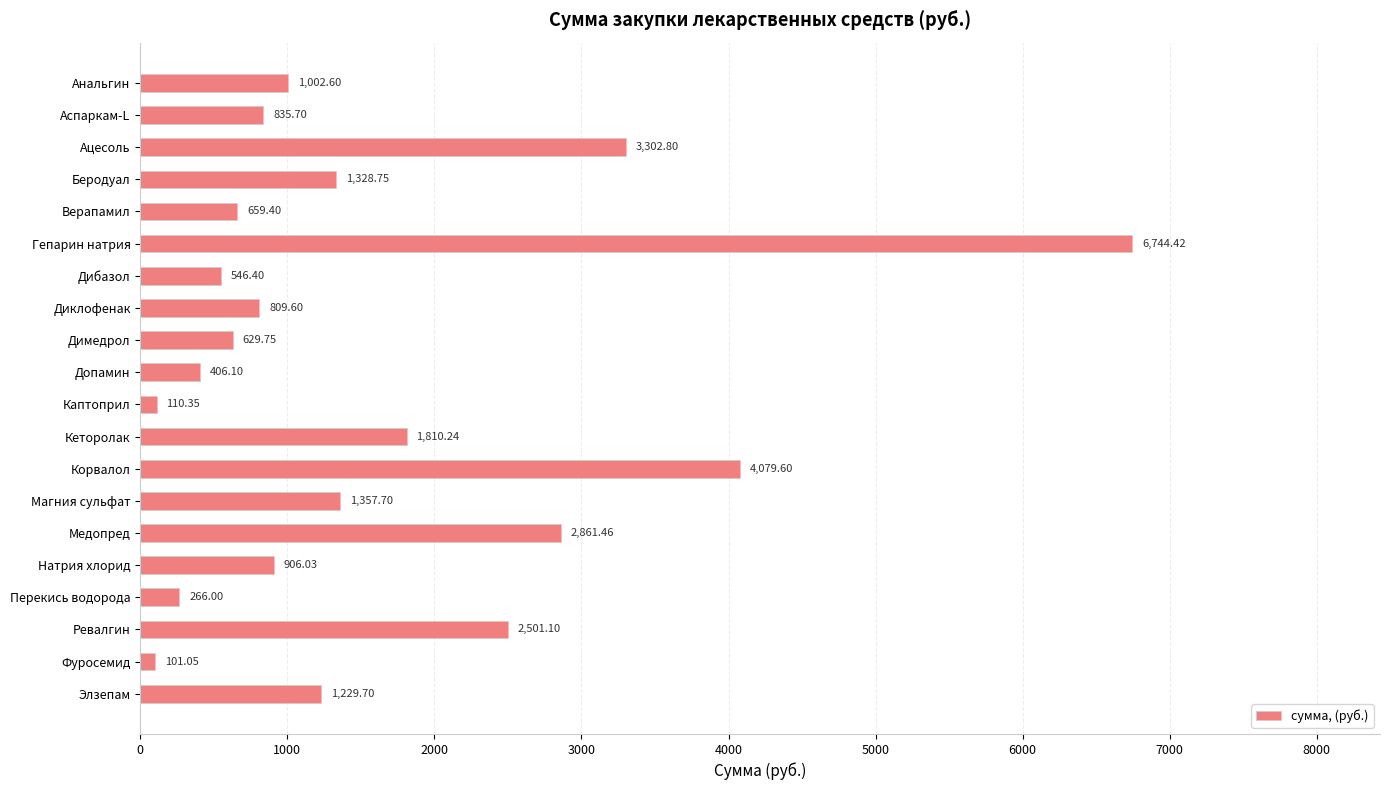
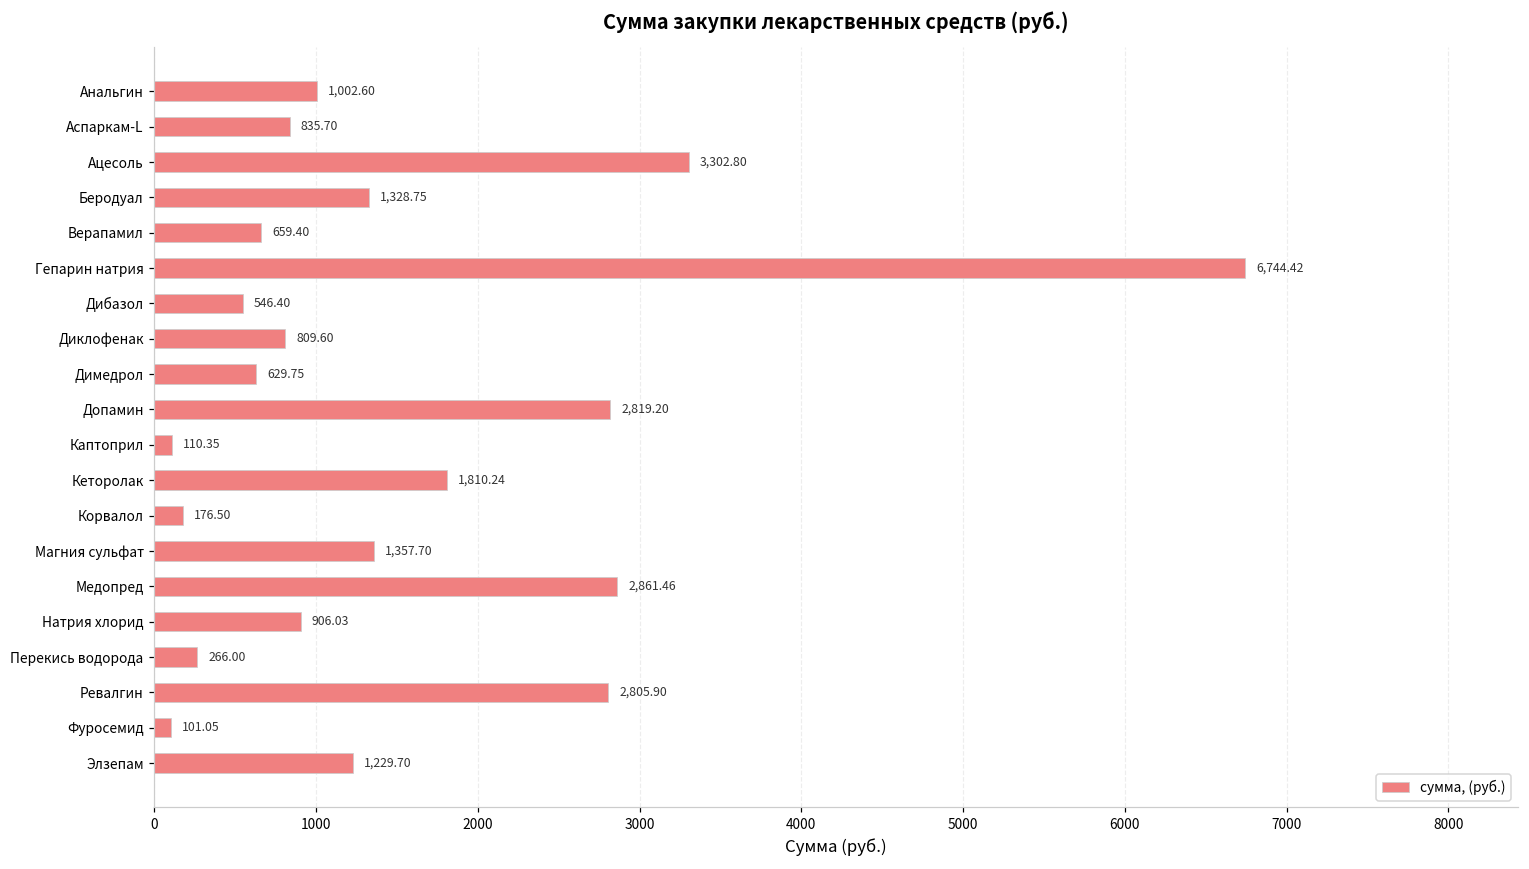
Допамин: 406.10 -> 2,819.20
Корвалол: 4,079.60 -> 176.50
Ревалгин: 2,501.10 -> 2,805.90
